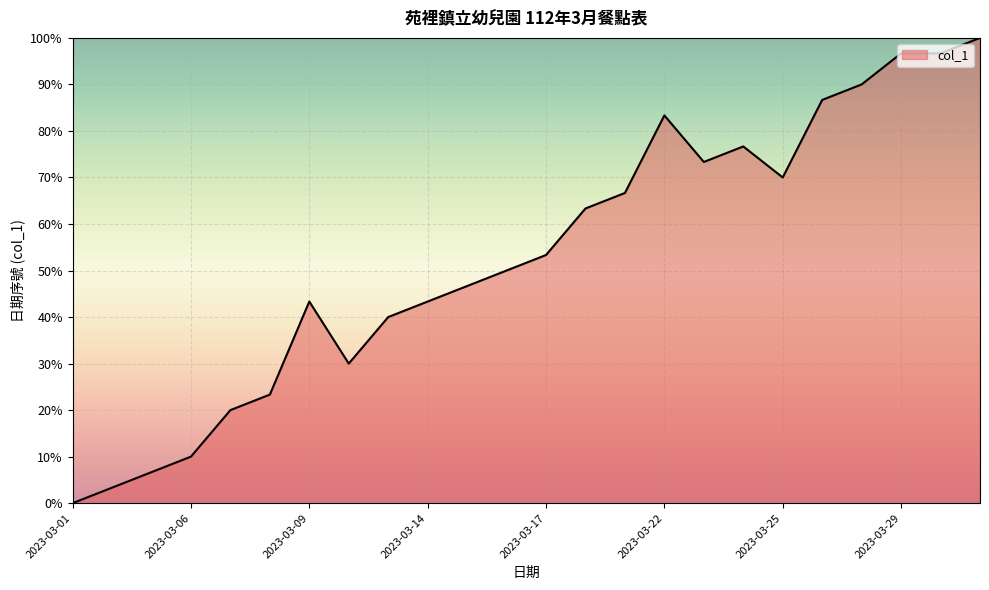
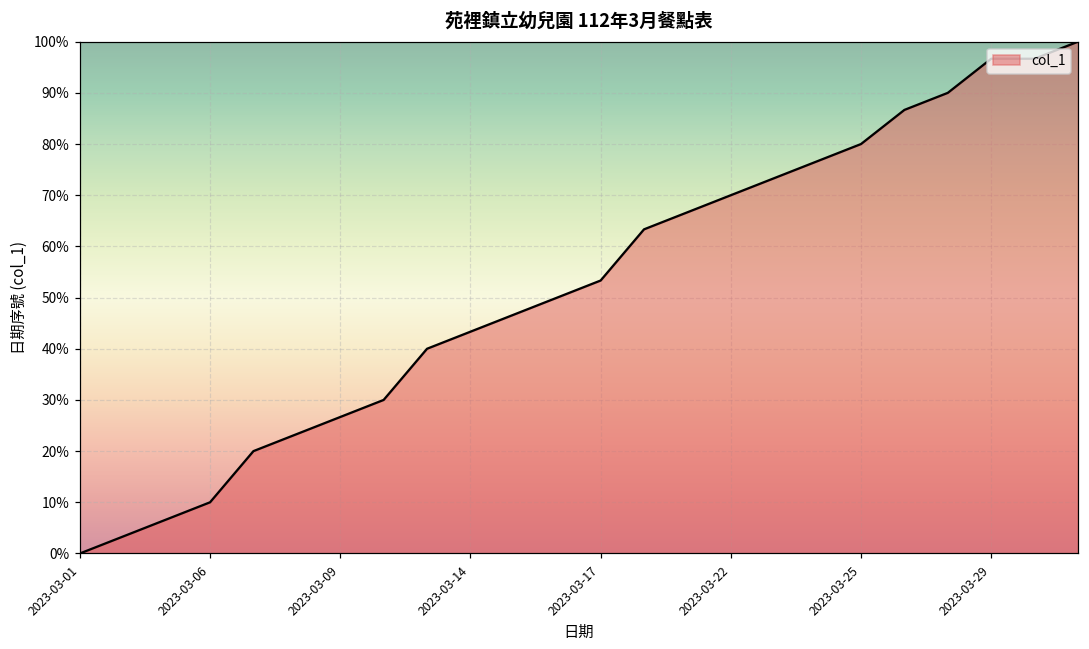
2023-03-09: 43% -> 27%
2023-03-22: 83% -> 70%
2023-03-25: 70% -> 80%
